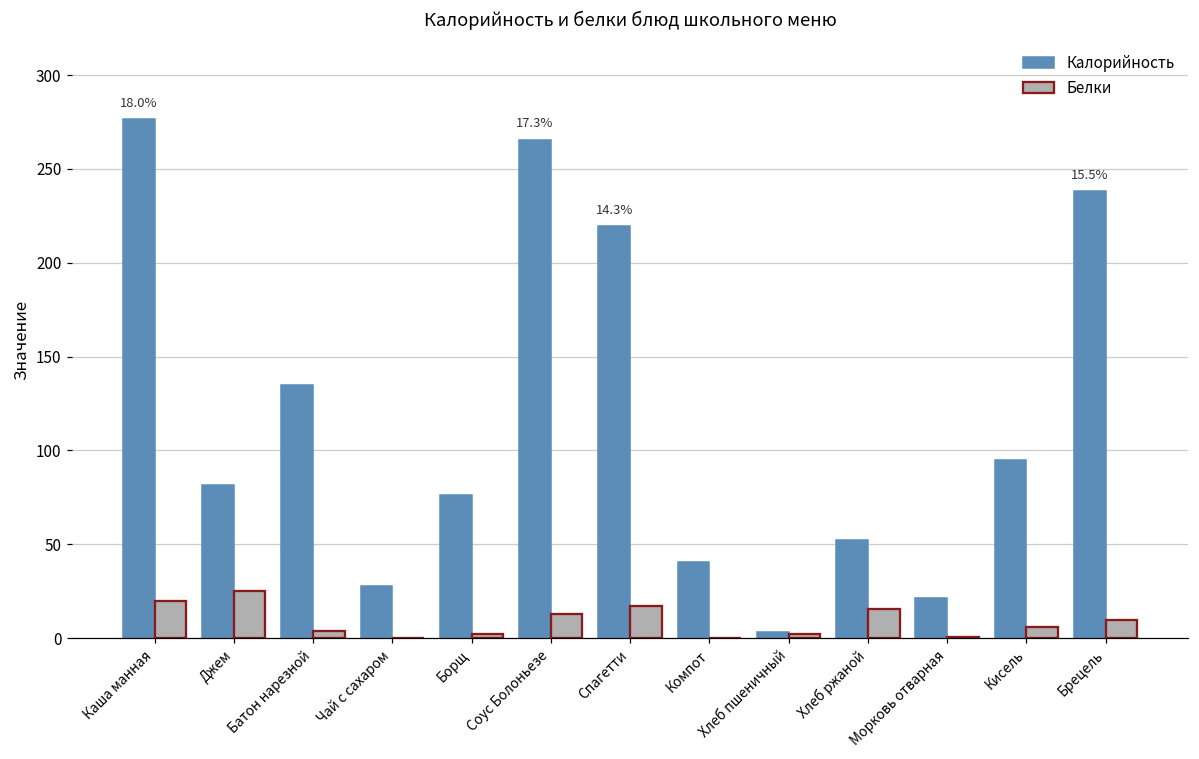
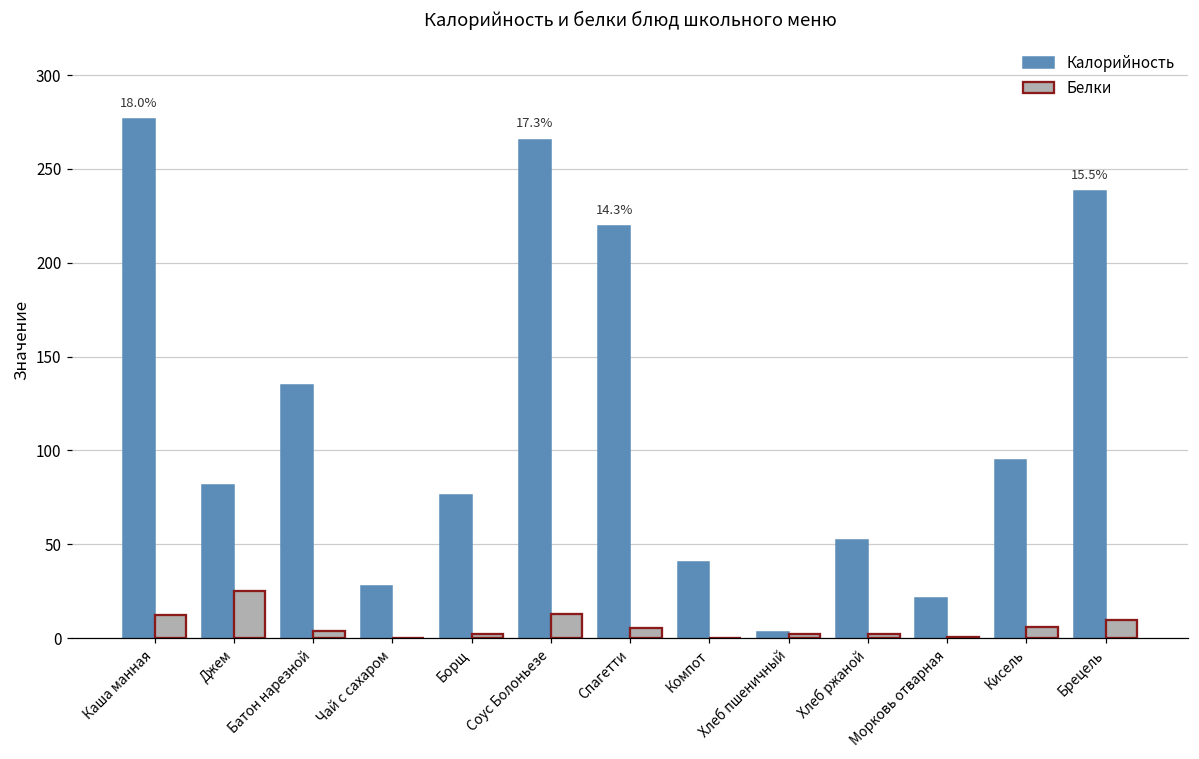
Белки, Каша манная: 20 -> 12
Белки, Спагетти: 17 -> 6
Белки, Хлеб ржаной: 15 -> 2
